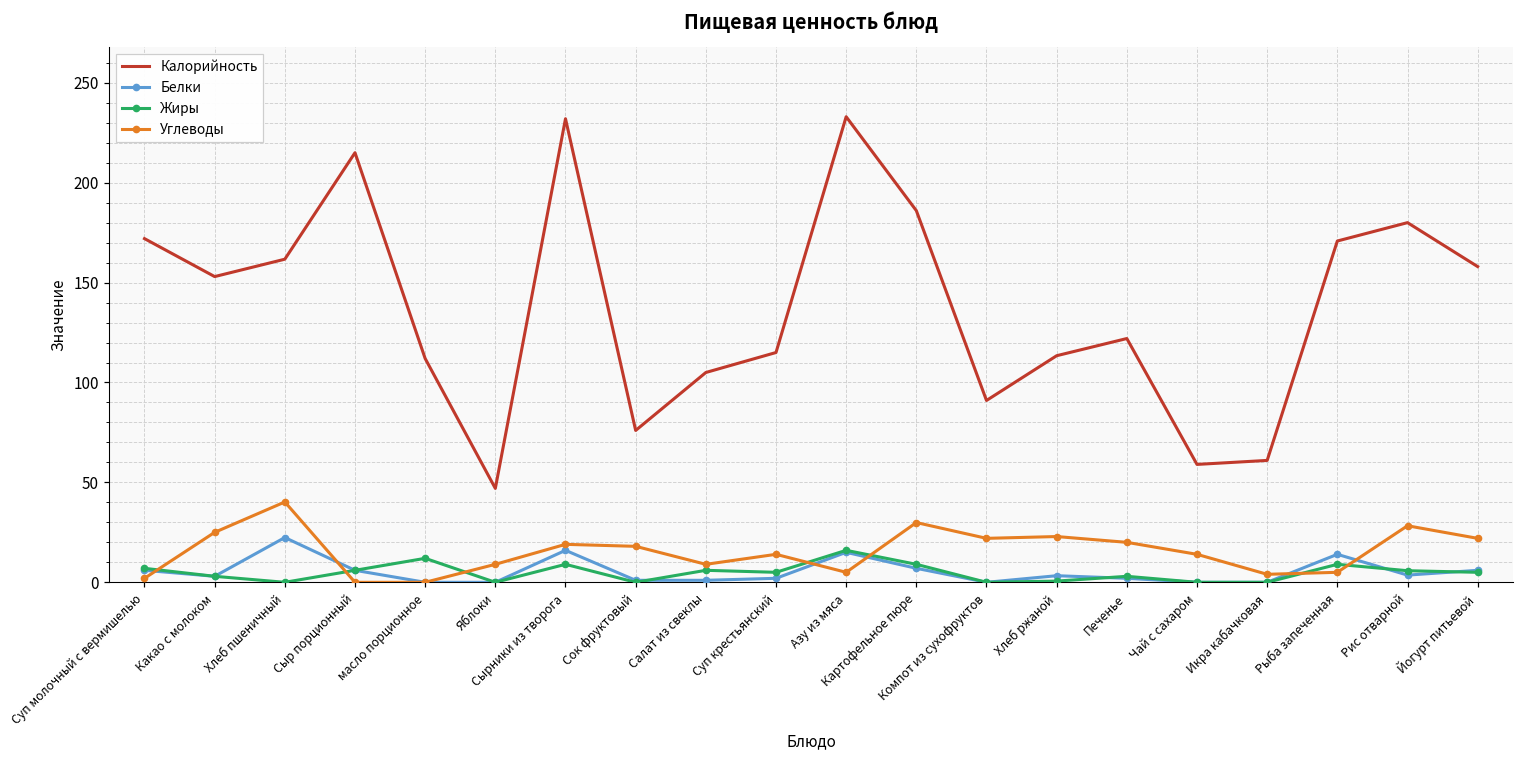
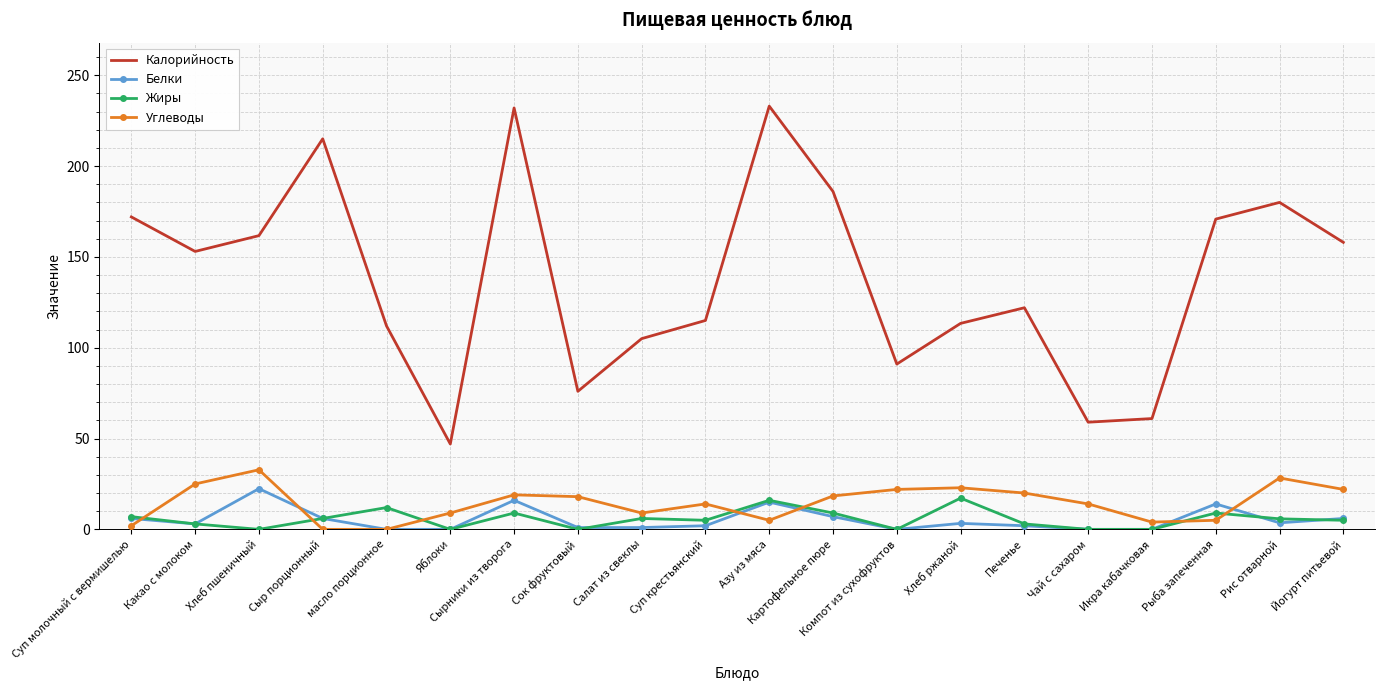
Углеводы, Хлеб пшеничный: 40 -> 33
Углеводы, Картофельное пюре: 30 -> 18
Жиры, Хлеб ржаной: 1 -> 17
